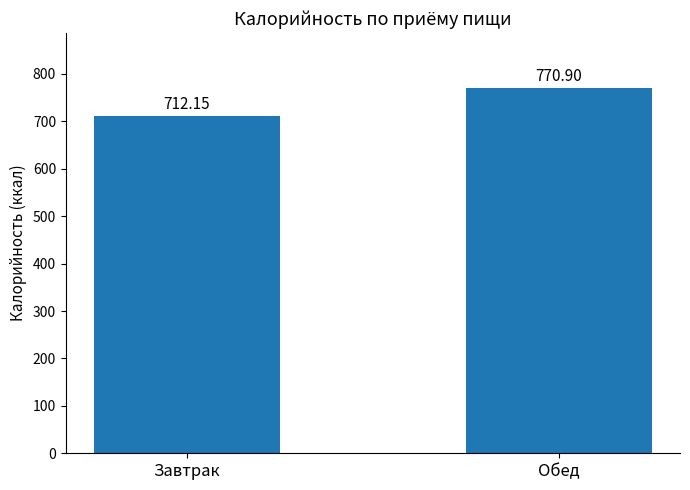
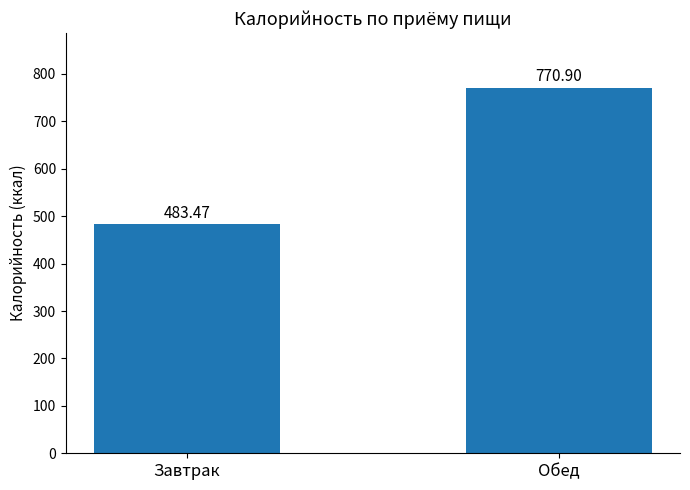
Завтрак: 712.15 -> 483.47
